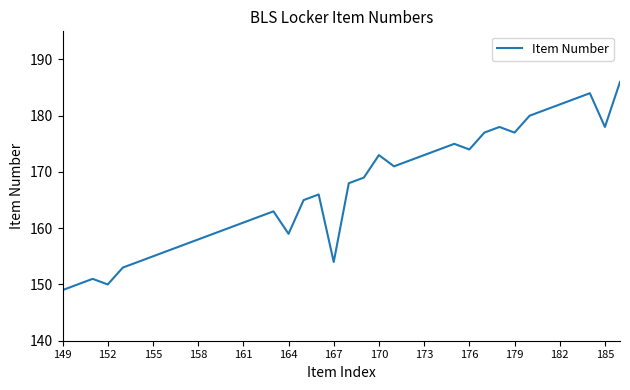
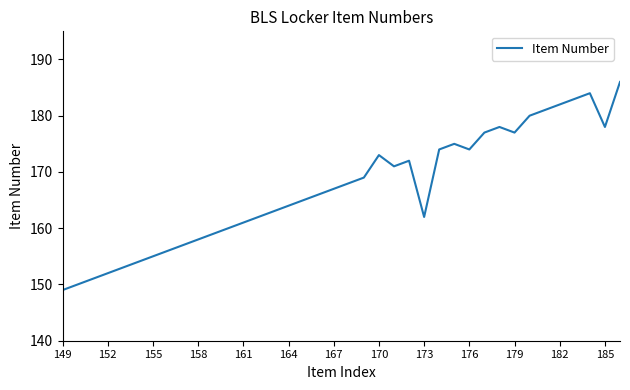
152: 150 -> 152
164: 159 -> 164
167: 154 -> 167
173: 173 -> 162
